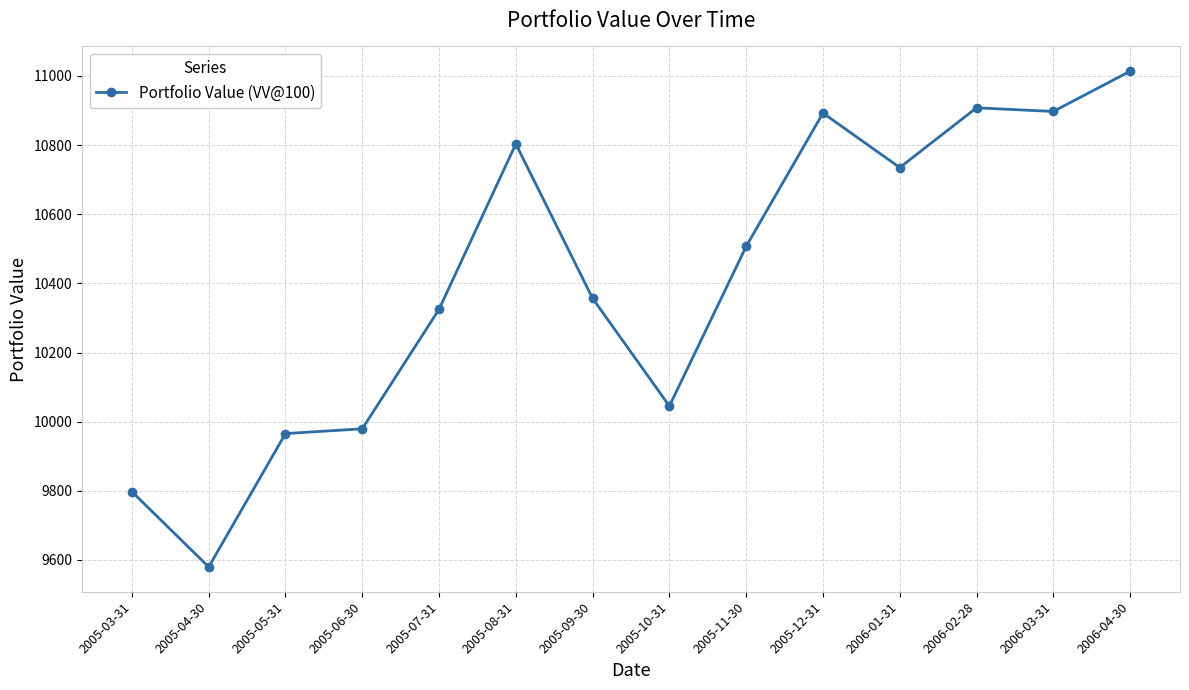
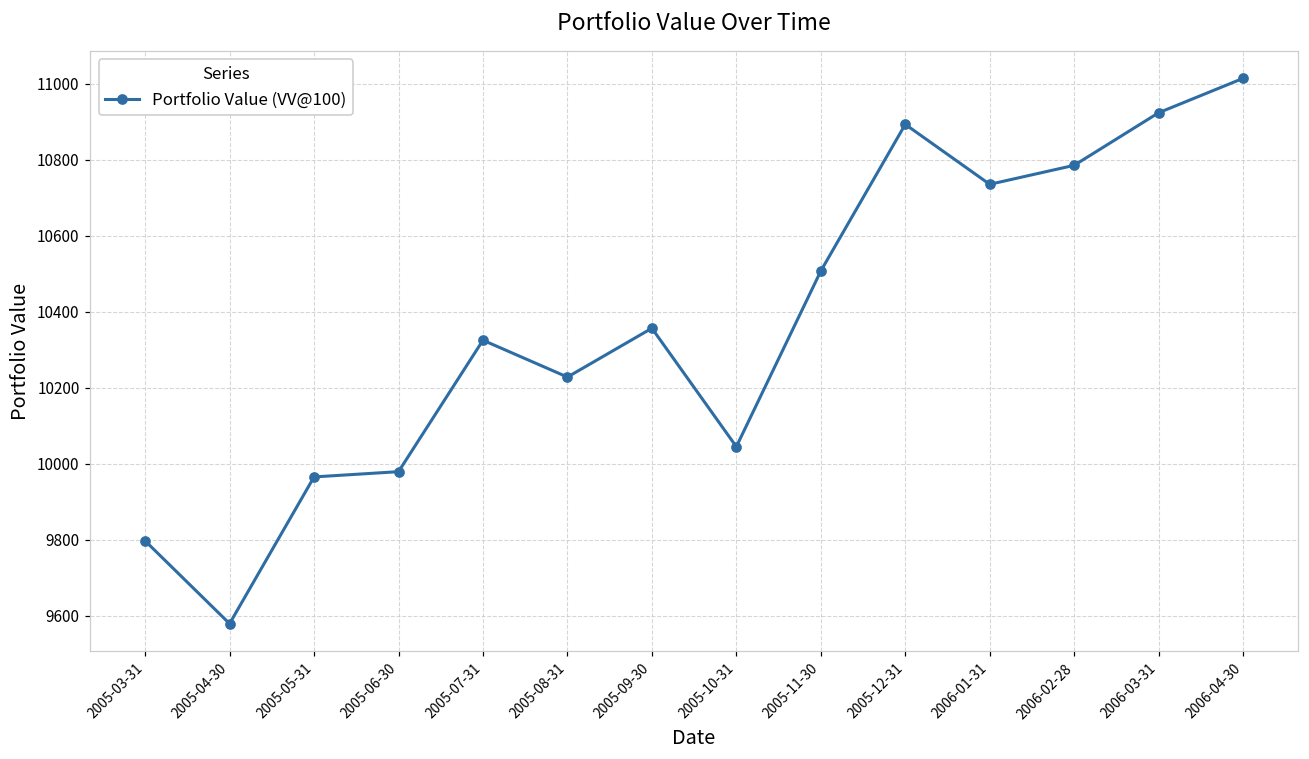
2005-08-31: 10800 -> 10230
2006-02-28: 10910 -> 10790
2006-03-31: 10900 -> 10920
